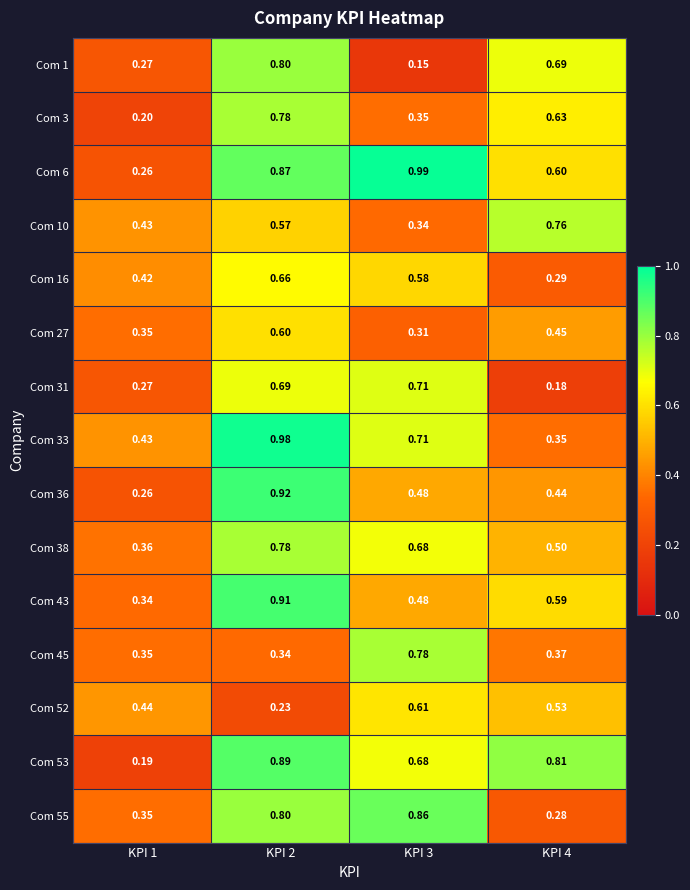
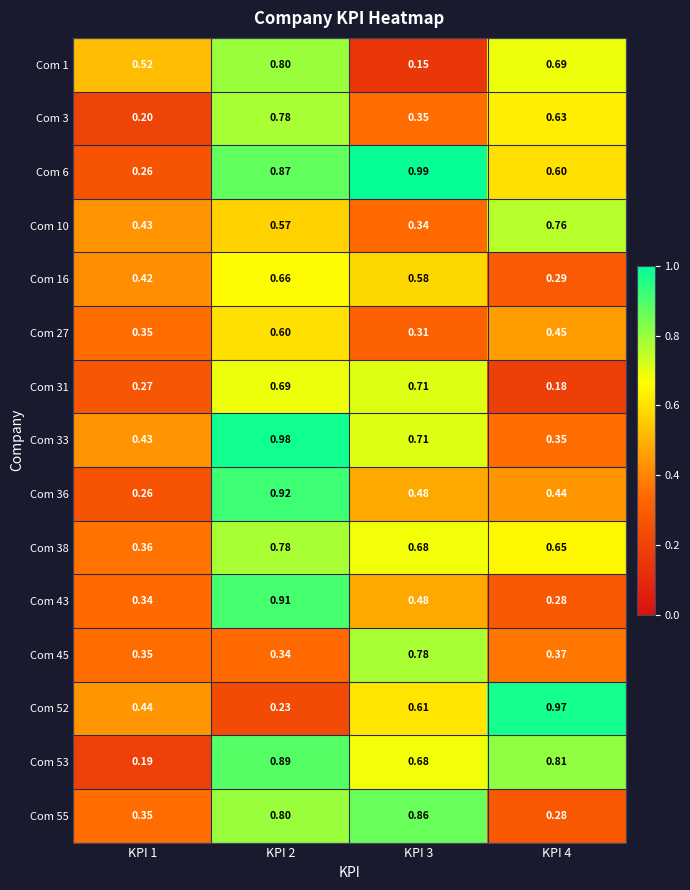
Com 1, KPI 1: 0.27 -> 0.52
Com 38, KPI 4: 0.50 -> 0.65
Com 43, KPI 4: 0.59 -> 0.28
Com 52, KPI 4: 0.53 -> 0.97
